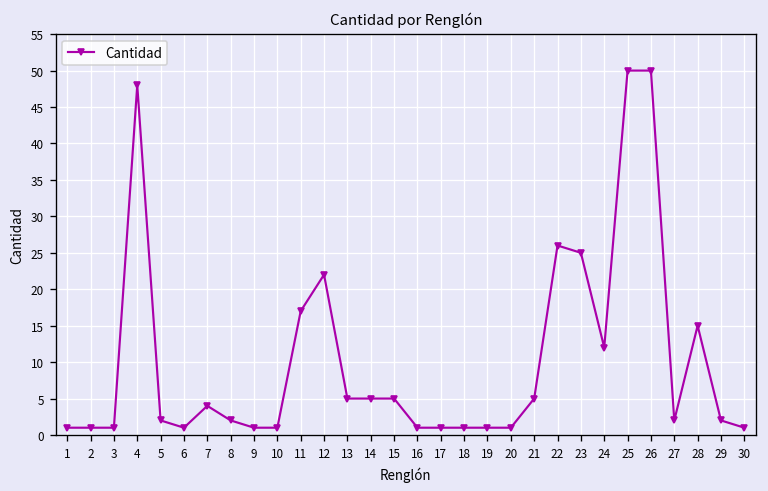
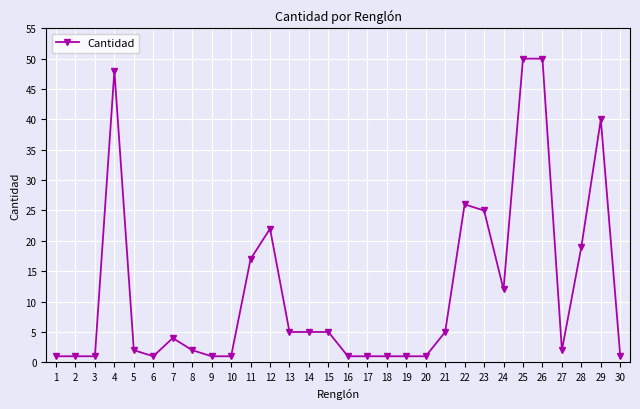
28: 15 -> 19
29: 2 -> 40
